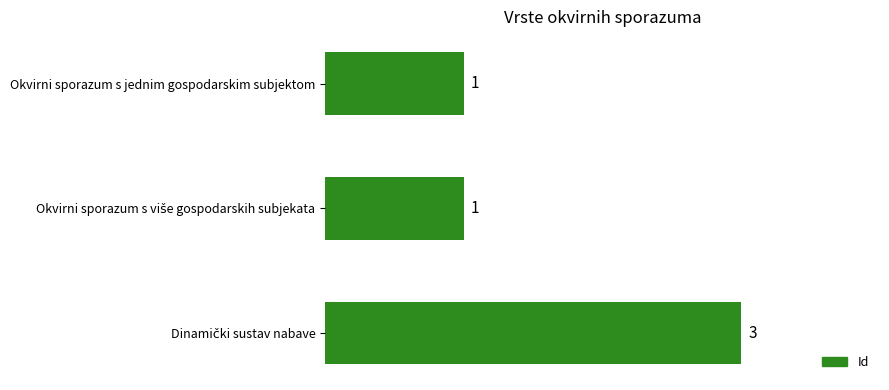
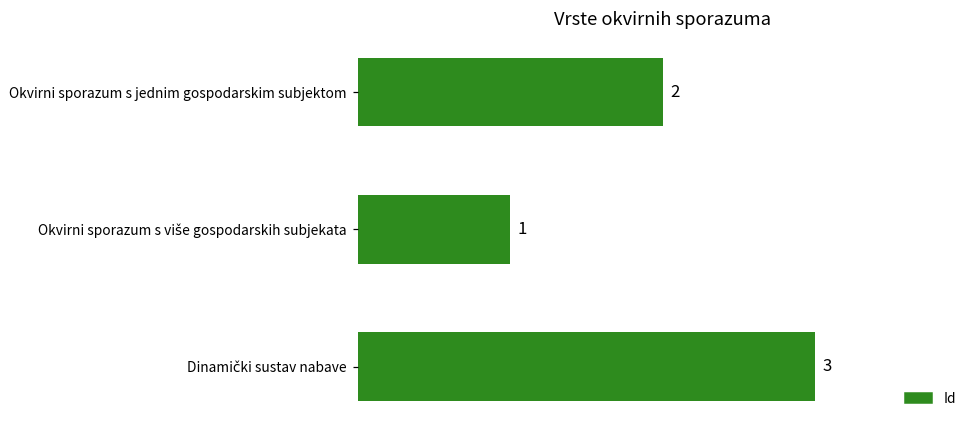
Okvirni sporazum s jednim gospodarskim subjektom: 1 -> 2
